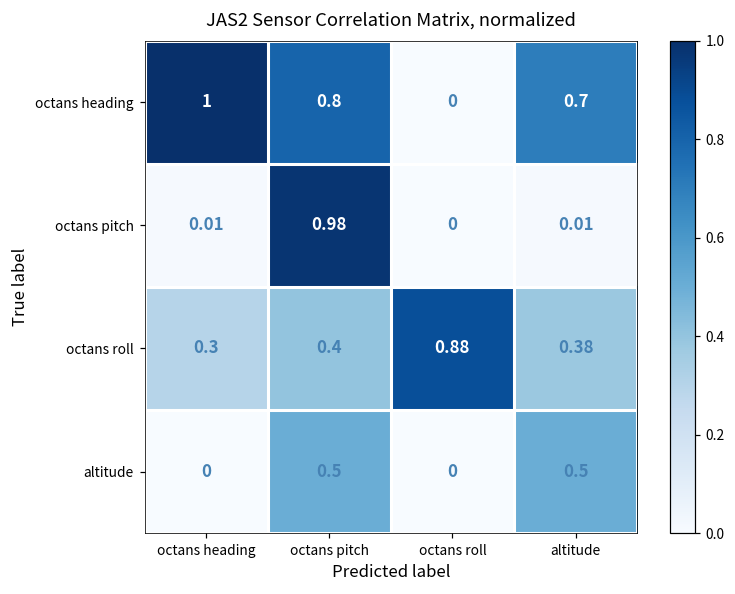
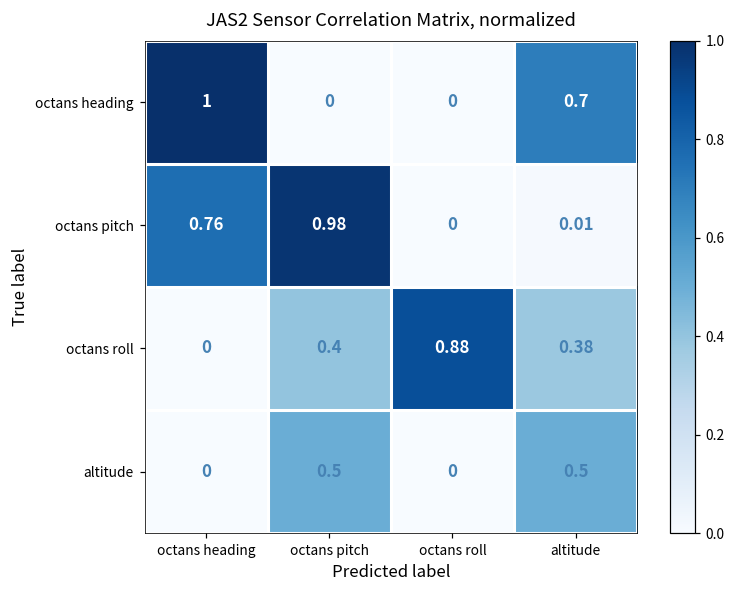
octans heading, octans pitch: 0.8 -> 0
octans pitch, octans heading: 0.01 -> 0.76
octans roll, octans heading: 0.3 -> 0
